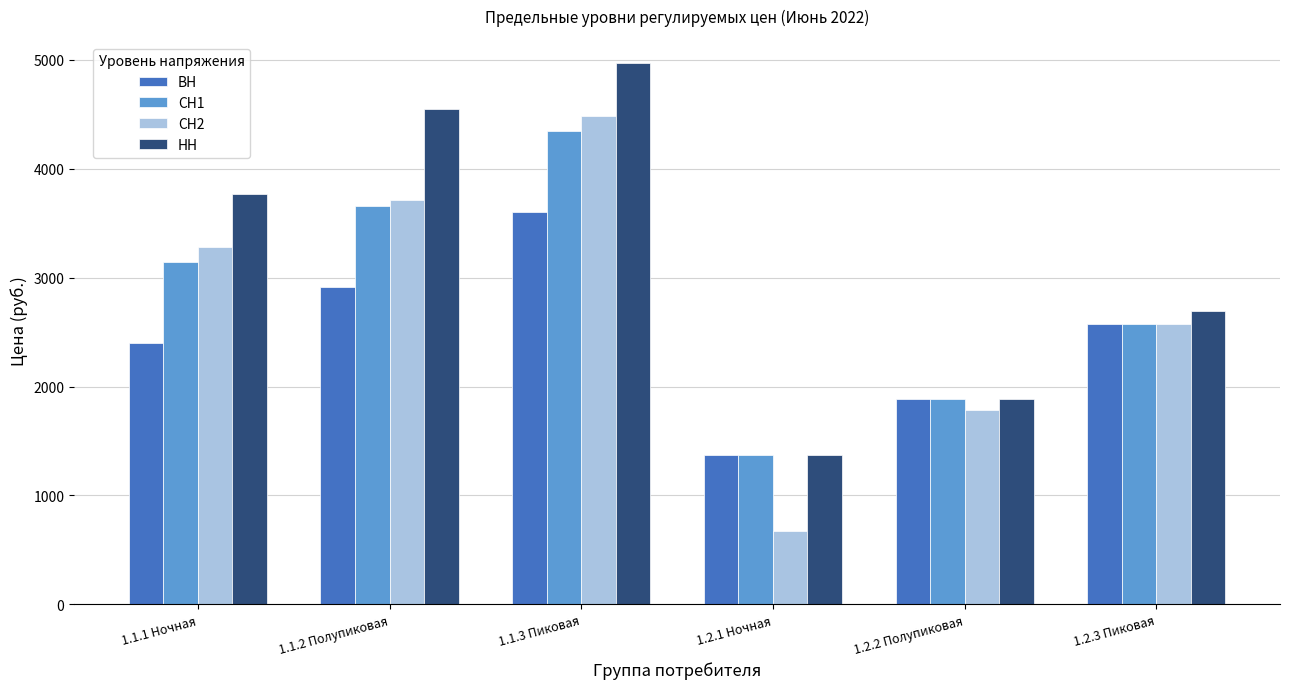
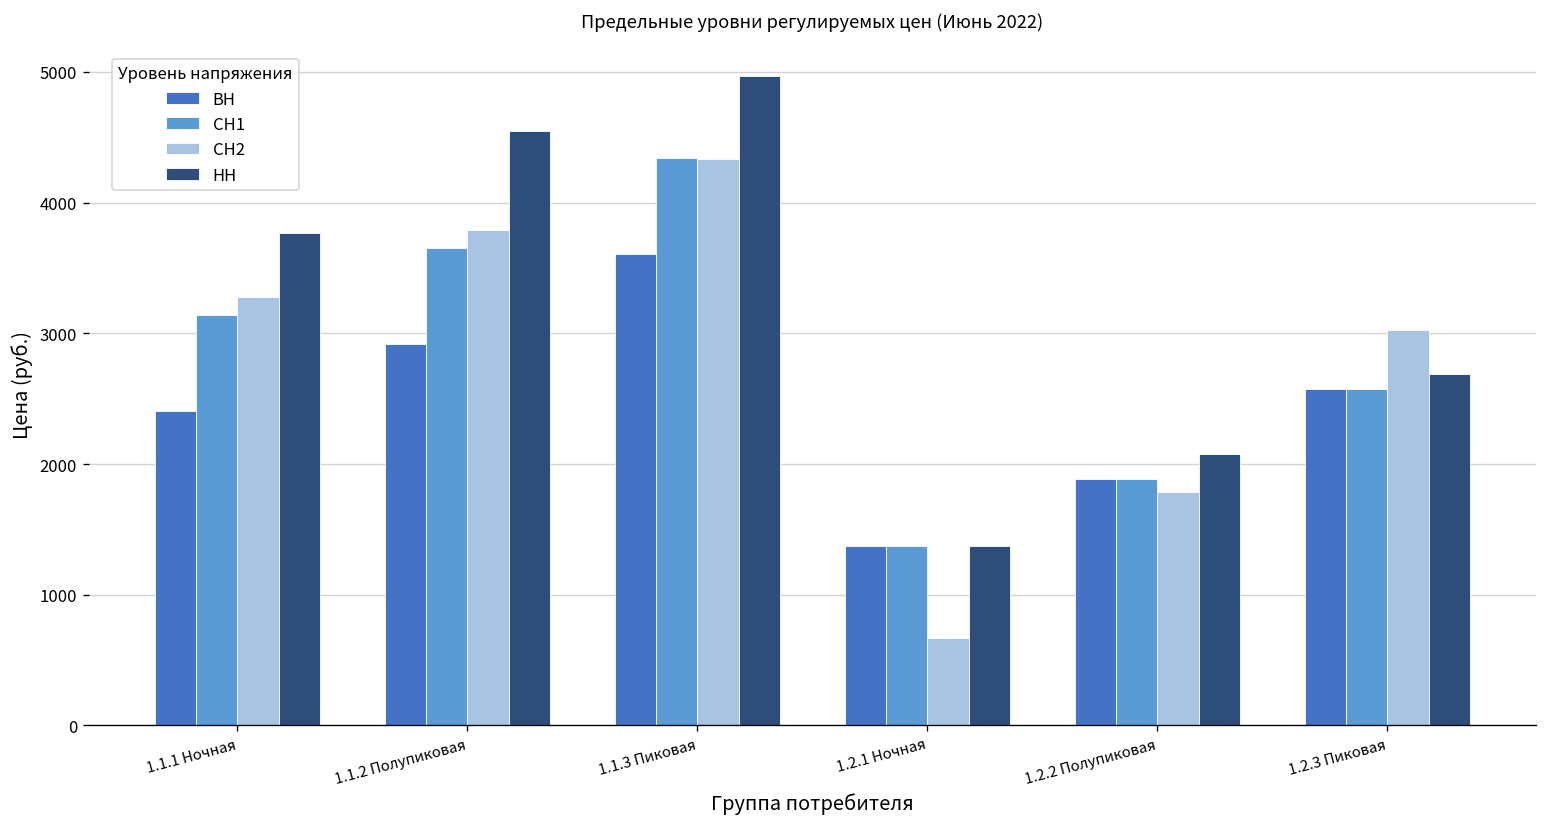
СН2, 1.1.2 Полупиковая: 3720 -> 3790
СН2, 1.1.3 Пиковая: 4480 -> 4340
НН, 1.2.2 Полупиковая: 1890 -> 2070
СН2, 1.2.3 Пиковая: 2580 -> 3020
